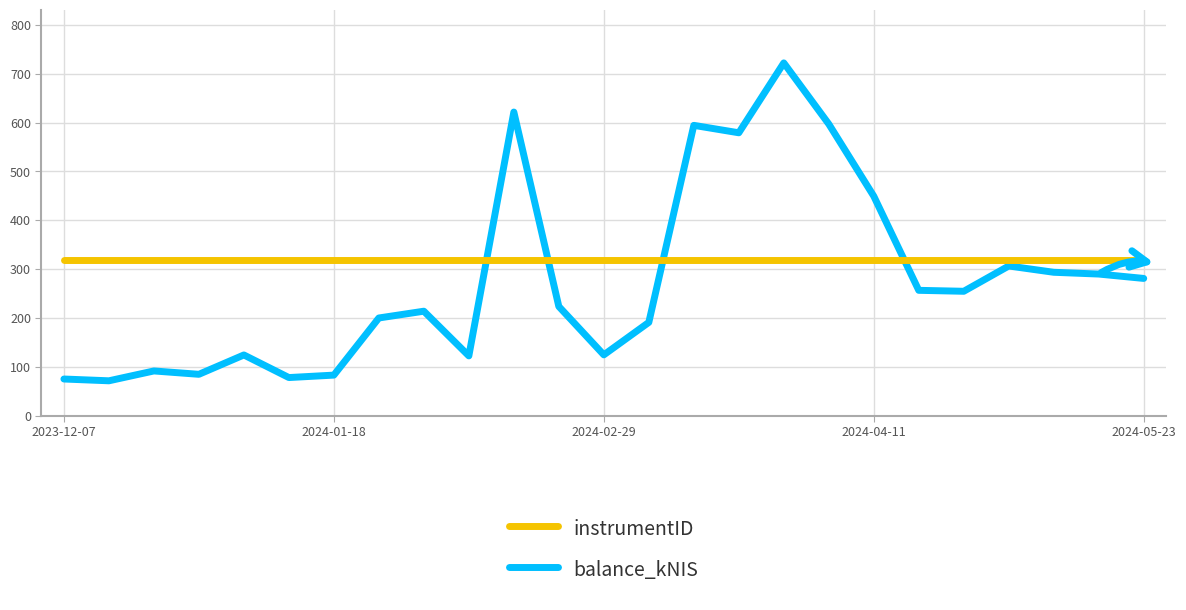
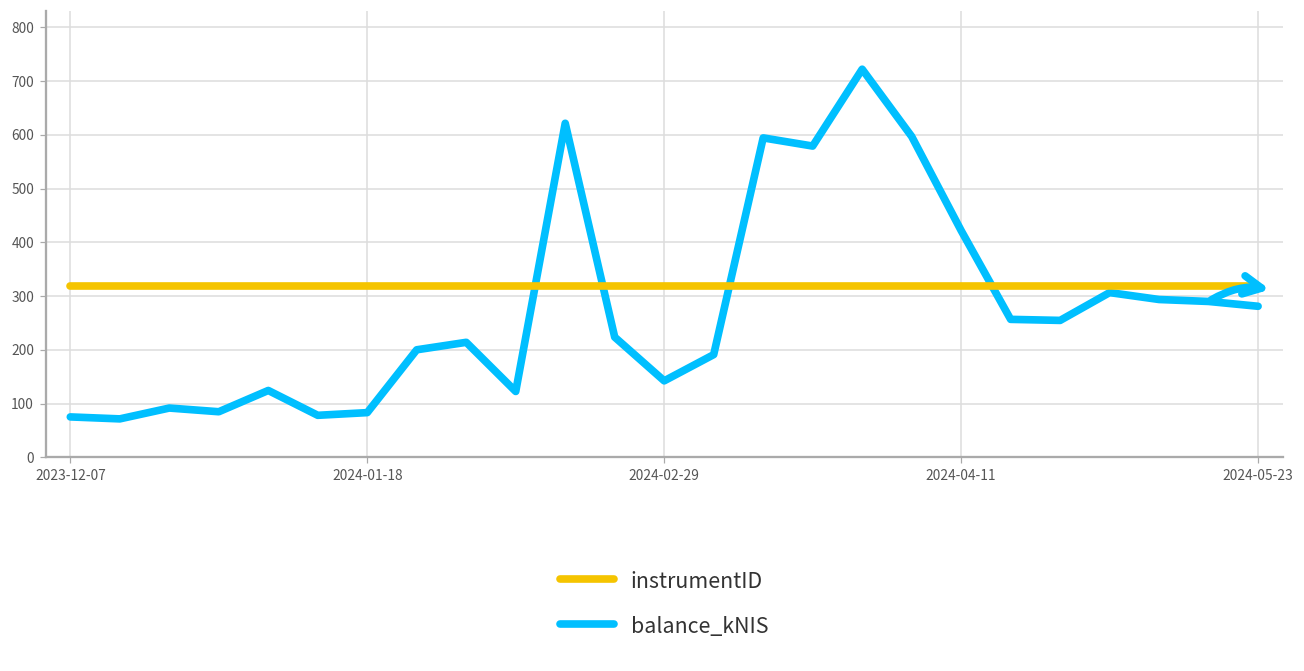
balance_kNIS, 2024-02-29: 120 -> 140
balance_kNIS, 2024-04-11: 450 -> 420
